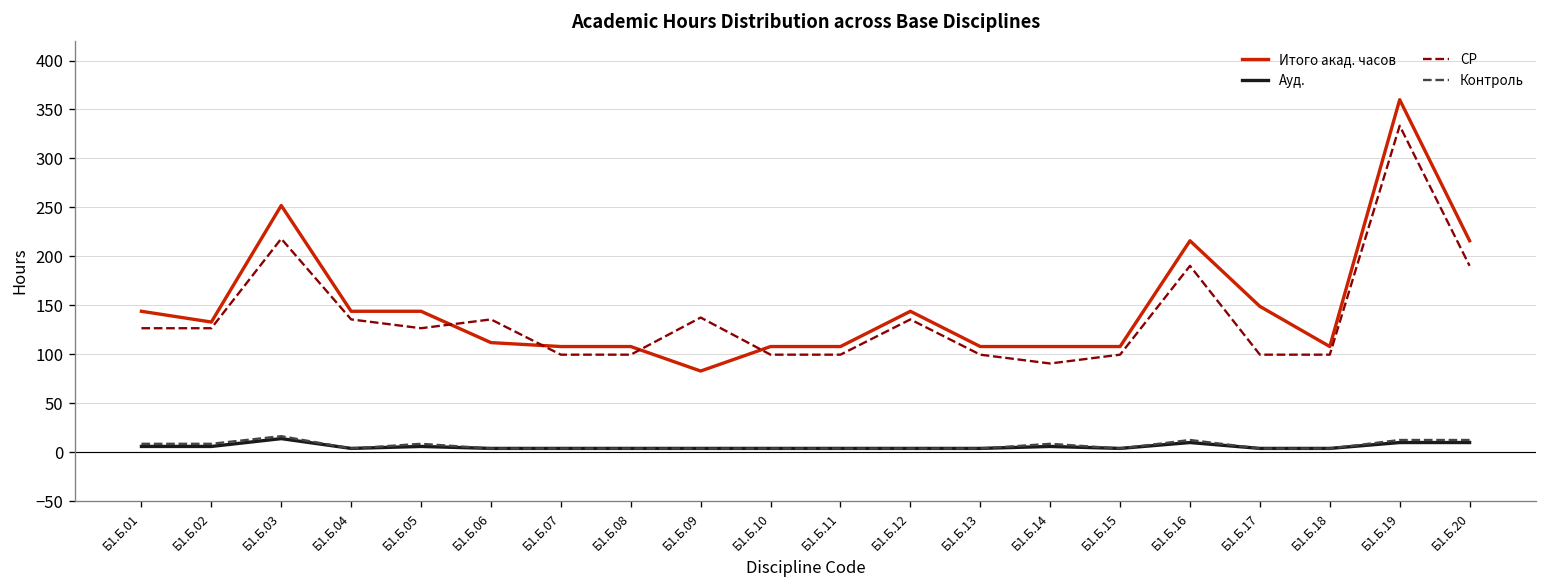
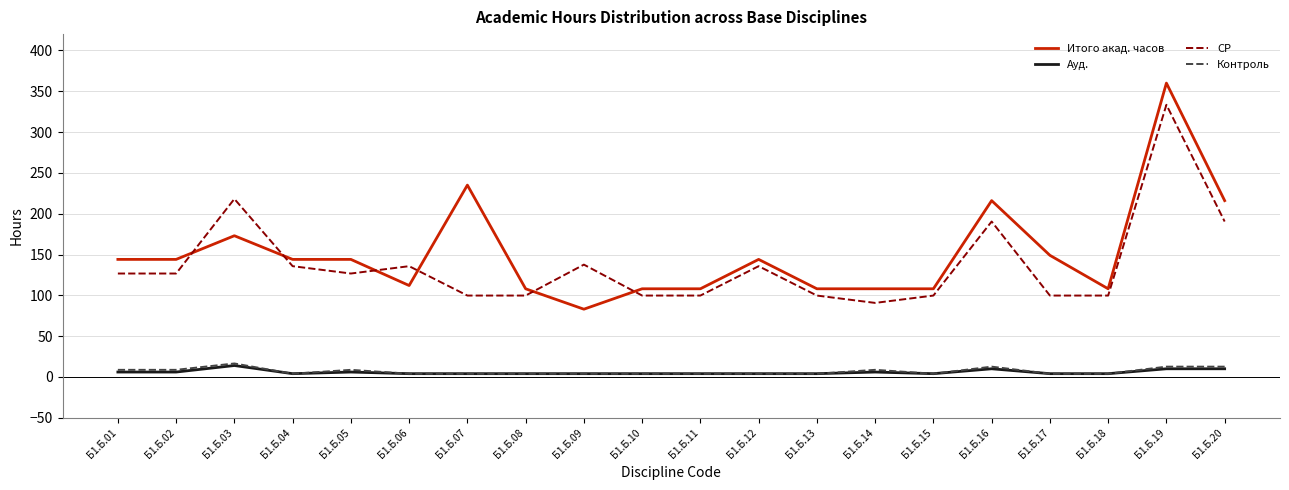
Итого акад. часов, Б1.Б.02: 130 -> 140
Итого акад. часов, Б1.Б.03: 250 -> 170
Итого акад. часов, Б1.Б.07: 110 -> 240
